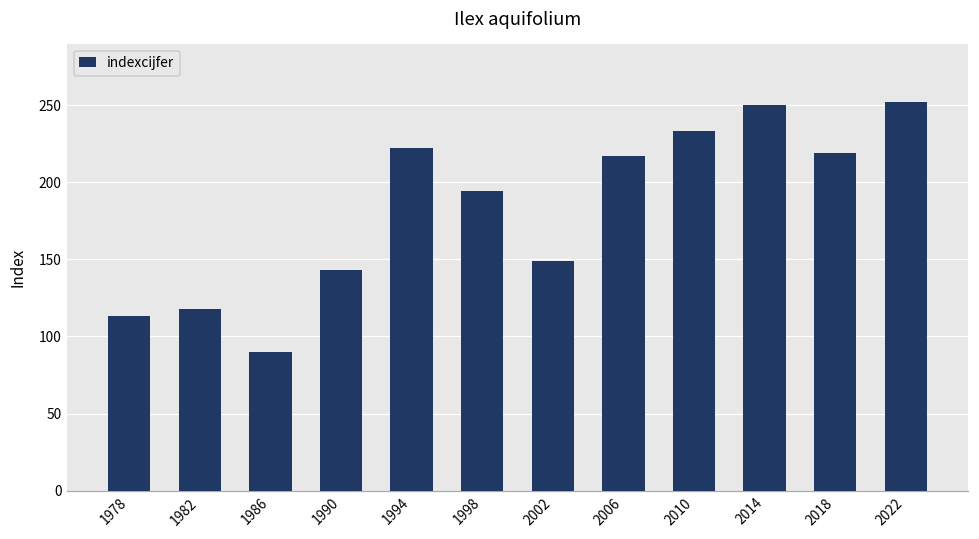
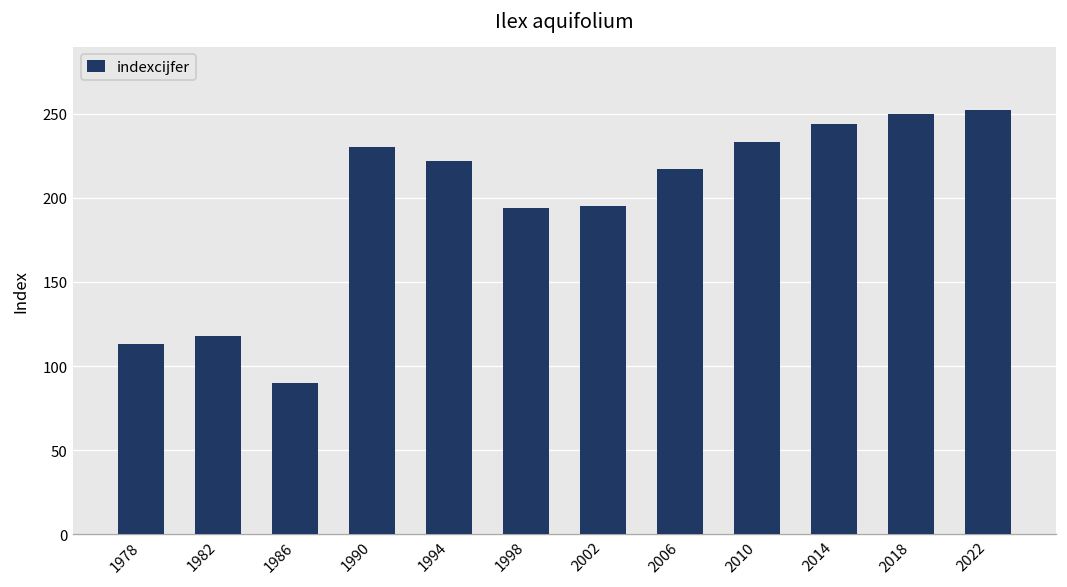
1990: 143 -> 230
2002: 149 -> 195
2014: 250 -> 244
2018: 219 -> 250
